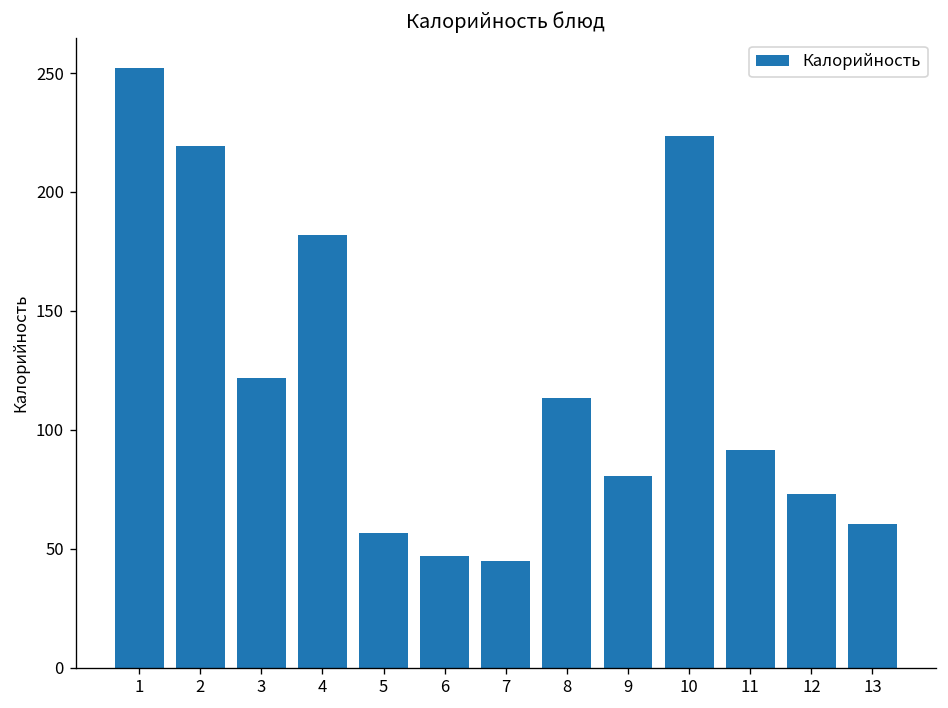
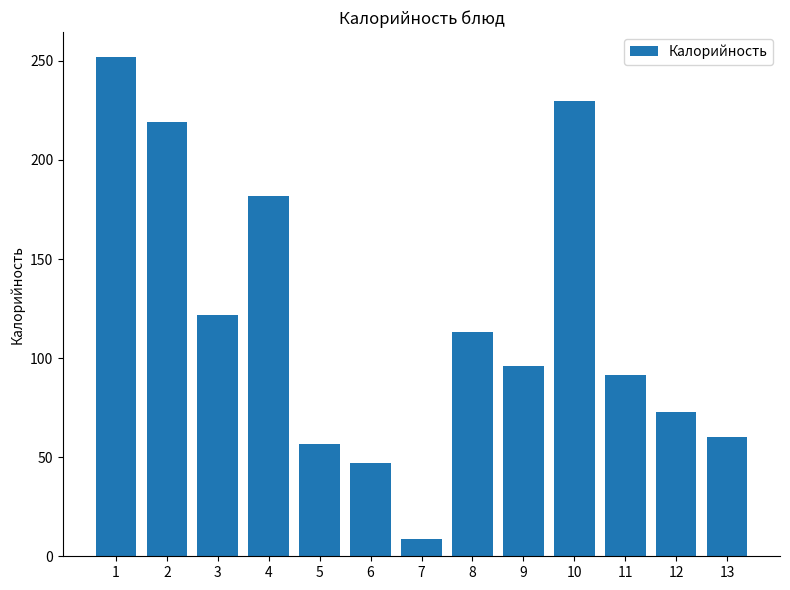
7: 45 -> 9
9: 81 -> 96
10: 224 -> 230
